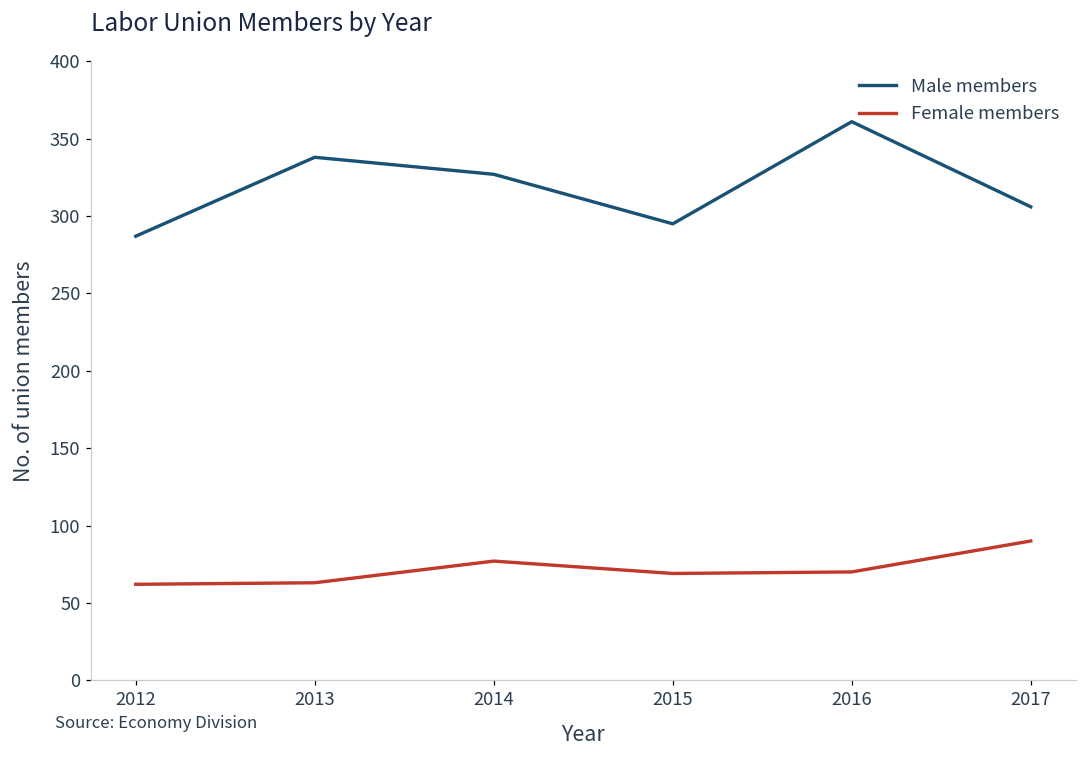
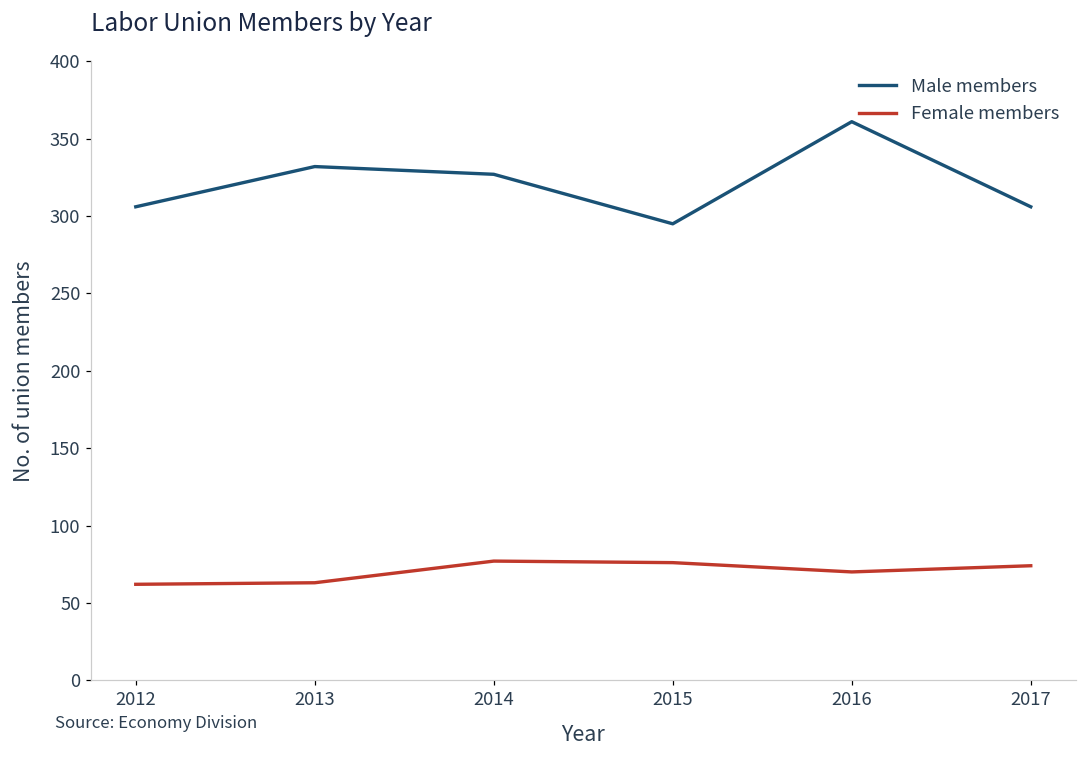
Male members, 2012: 287 -> 306
Male members, 2013: 338 -> 332
Female members, 2015: 69 -> 76
Female members, 2017: 90 -> 74
